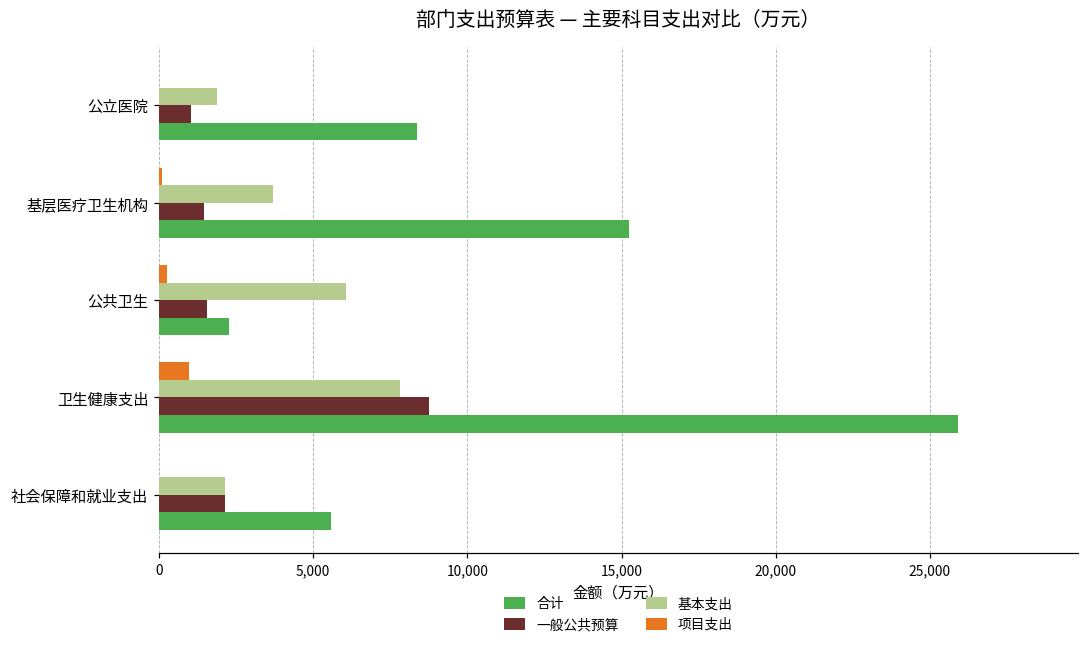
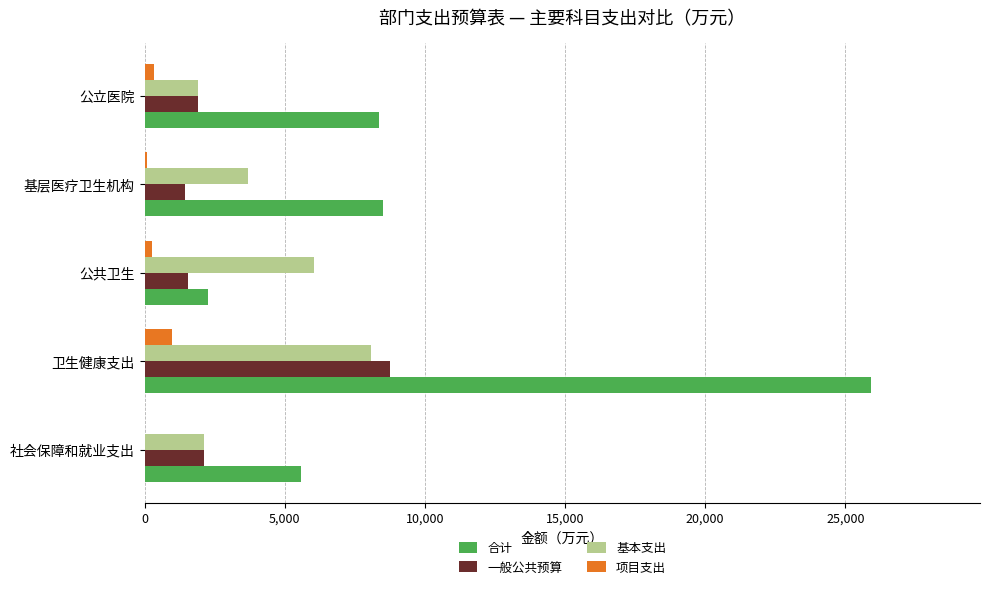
项目支出, 公立医院: 0 -> 300
一般公共预算, 公立医院: 1,000 -> 1,900
合计, 基层医疗卫生机构: 15,200 -> 8,500
基本支出, 卫生健康支出: 7,800 -> 8,100
